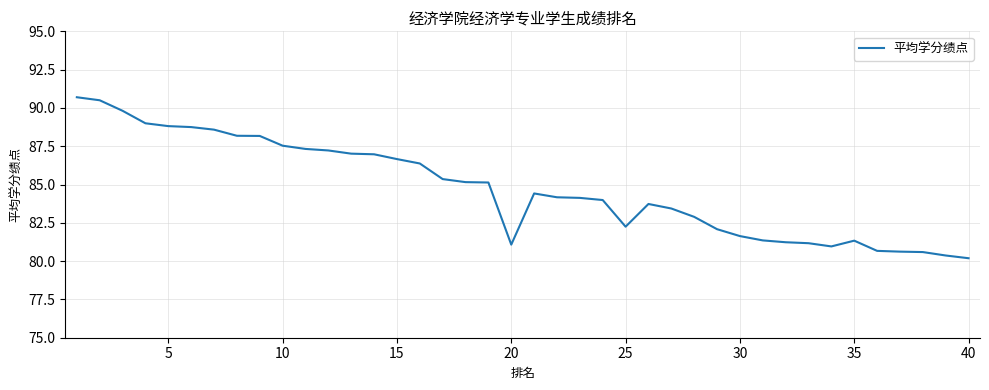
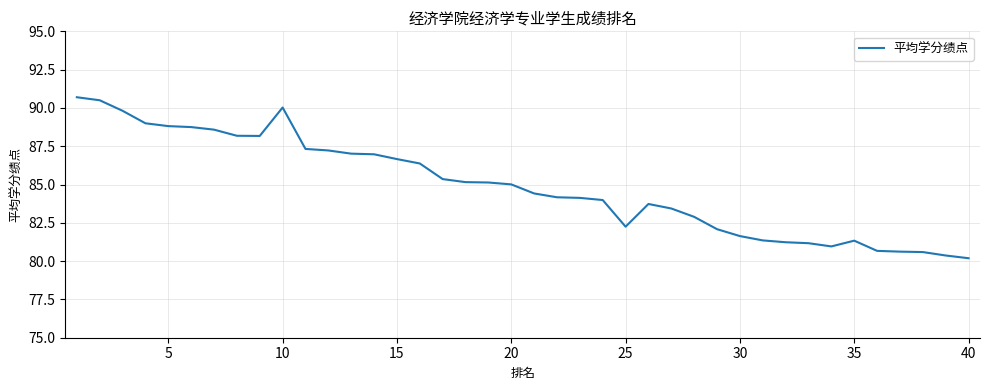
10: 87.5 -> 90.0
20: 81.1 -> 85.0
